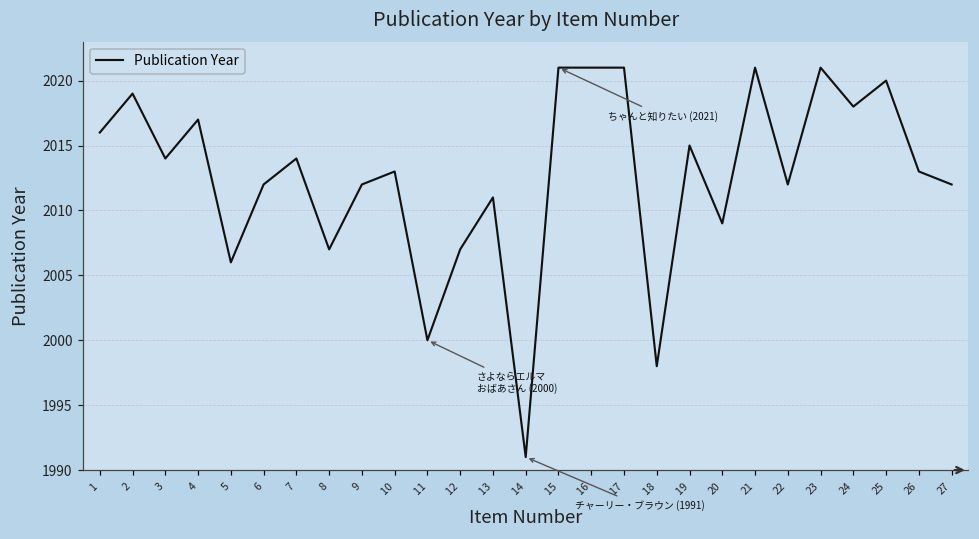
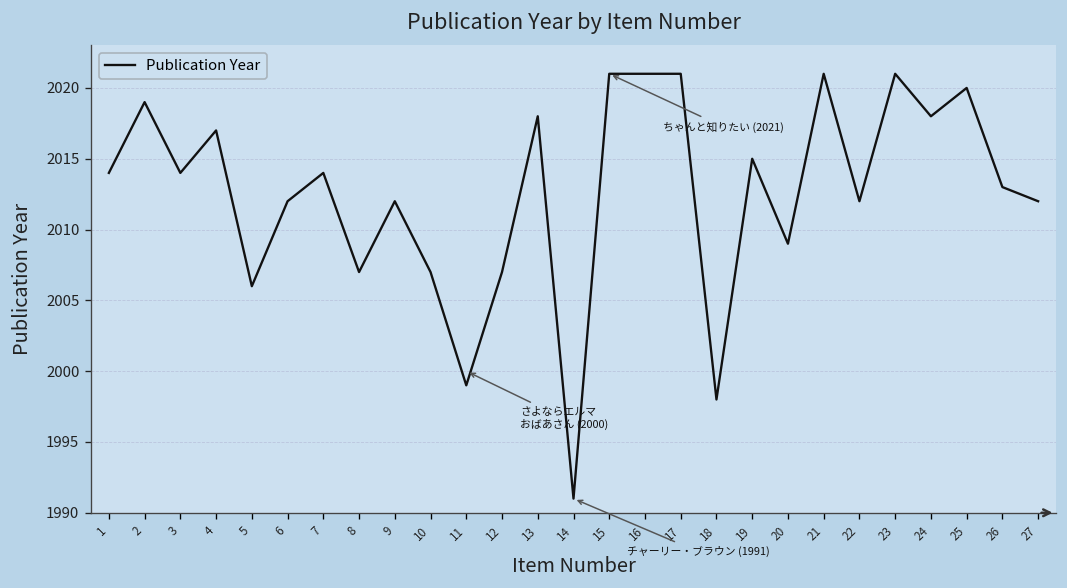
1: 2016 -> 2014
10: 2013 -> 2007
11: 2000 -> 1999
13: 2011 -> 2018
